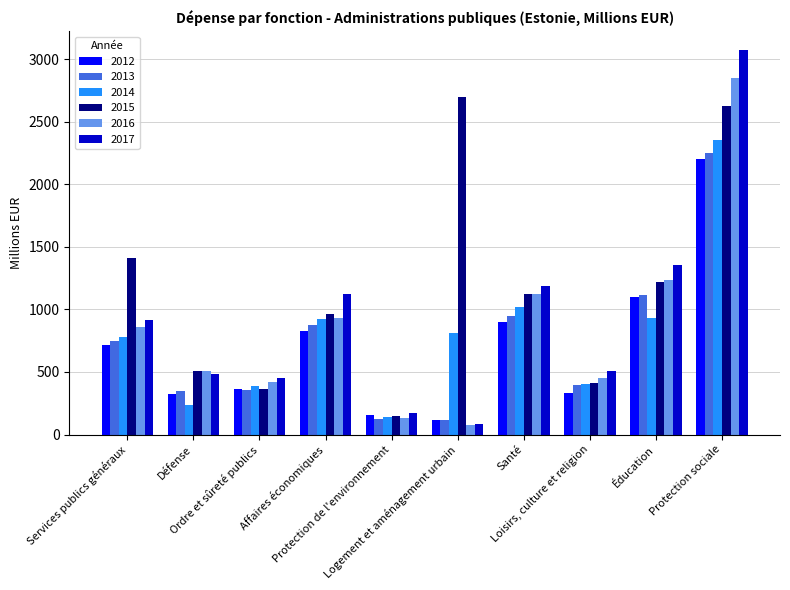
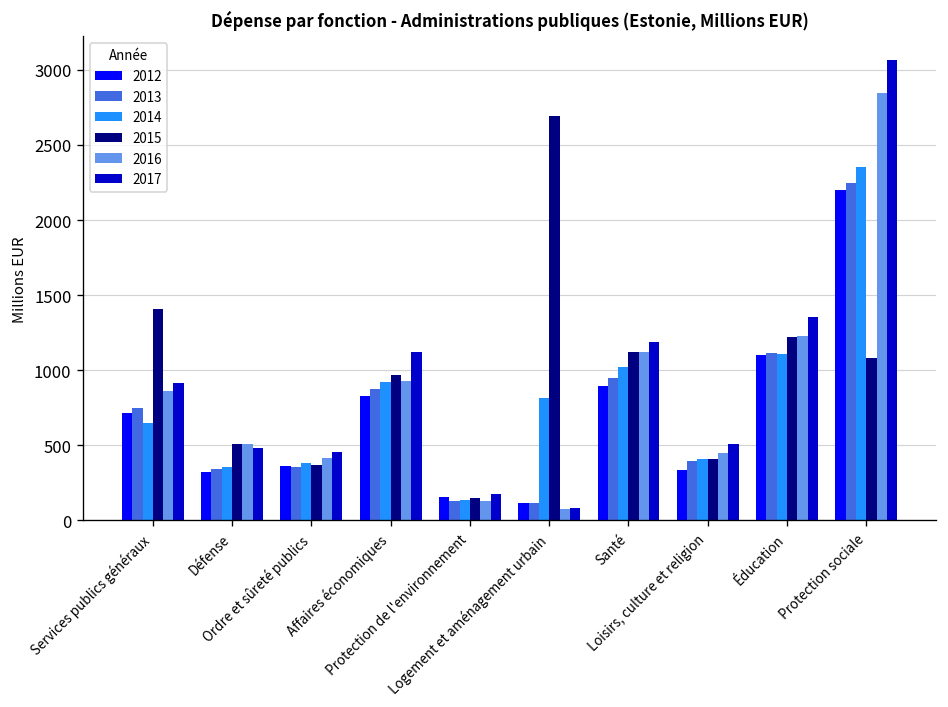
2014, Services publics généraux: 780 -> 650
2014, Défense: 240 -> 360
2014, Éducation: 930 -> 1110
2015, Protection sociale: 2630 -> 1080
